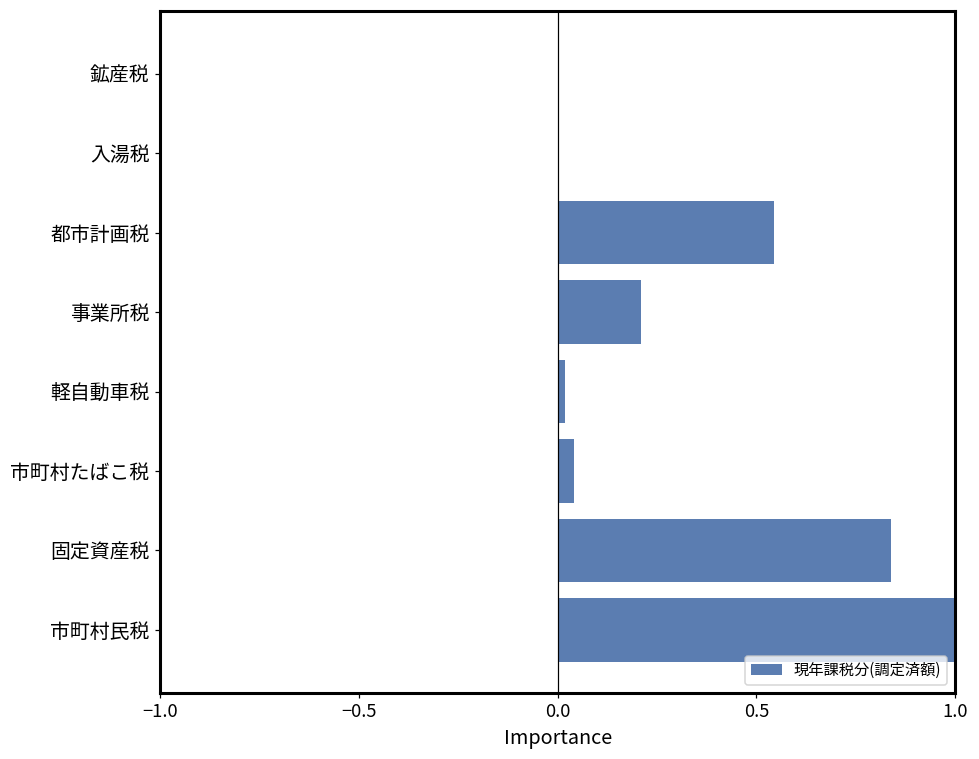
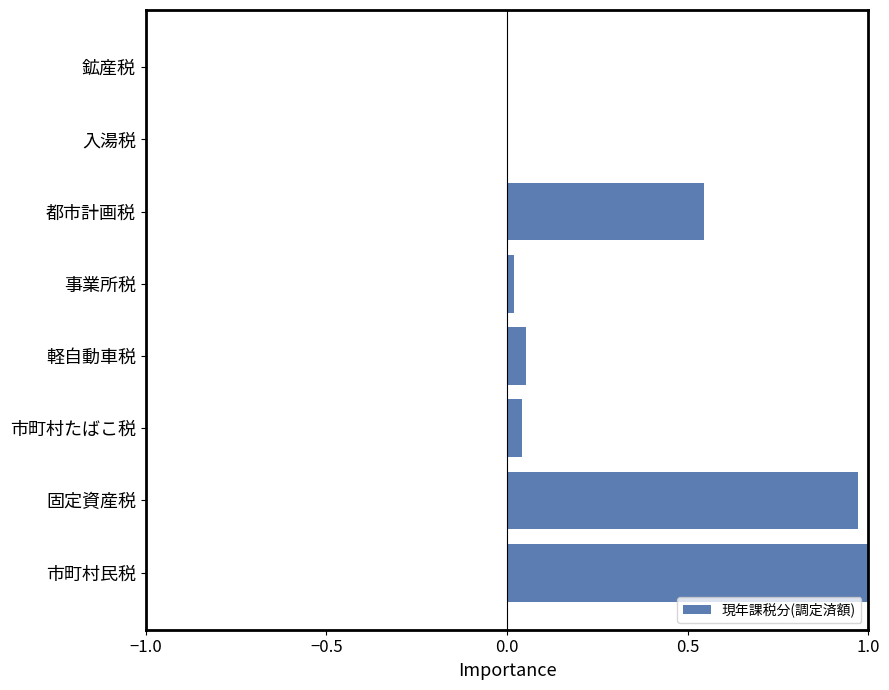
事業所税: 0.21 -> 0.02
軽自動車税: 0.02 -> 0.05
固定資産税: 0.84 -> 0.97
